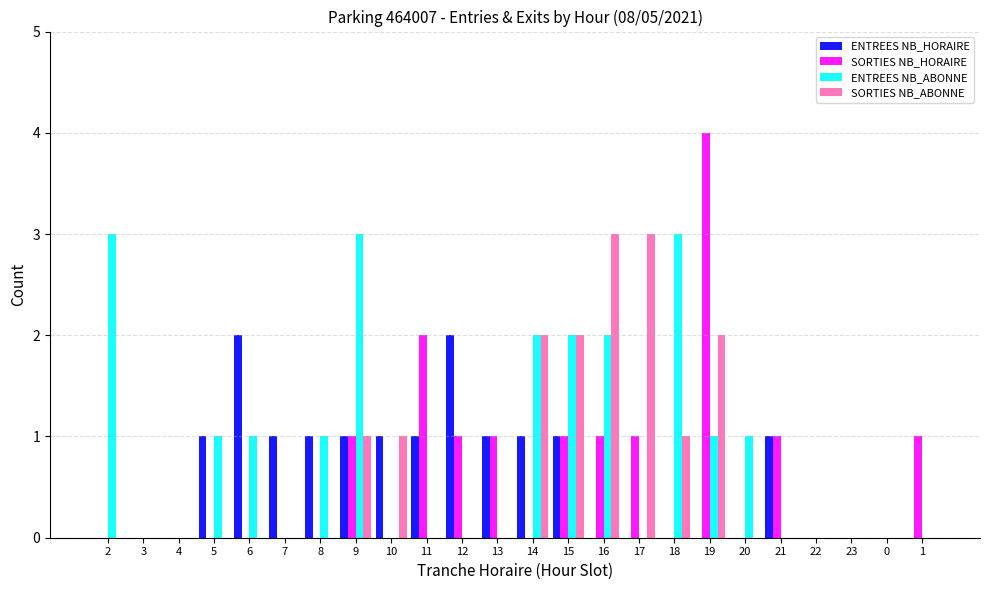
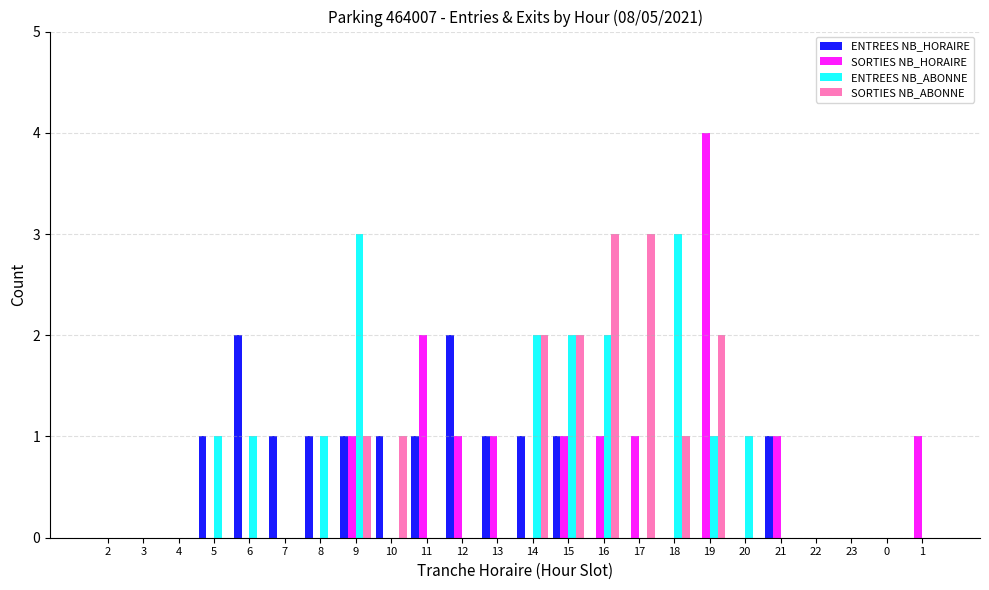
ENTREES NB_ABONNE, 2: 3 -> 0
